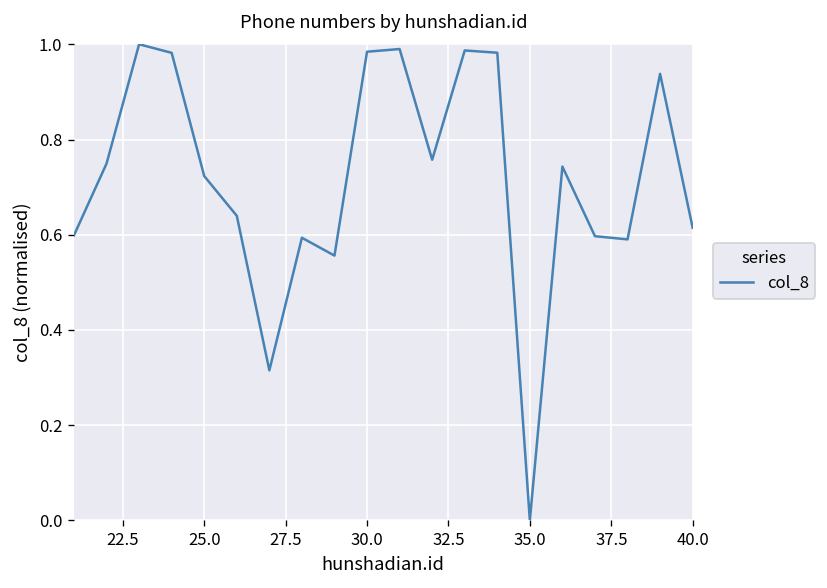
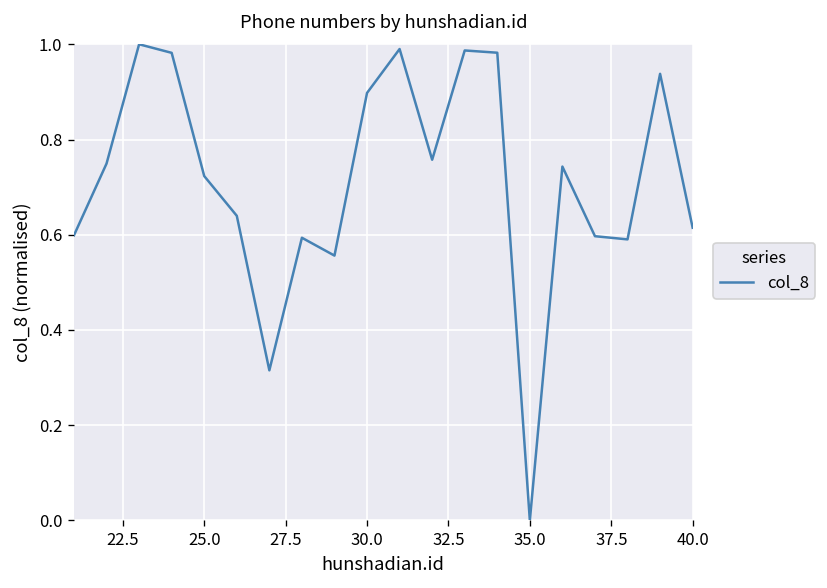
30.0: 0.98 -> 0.90
